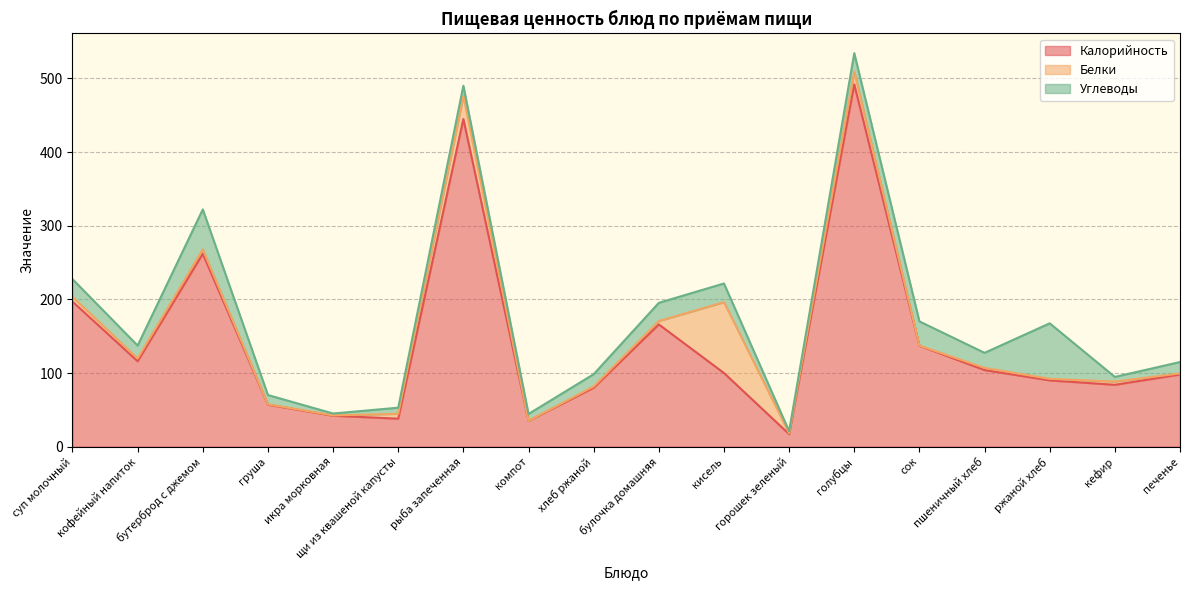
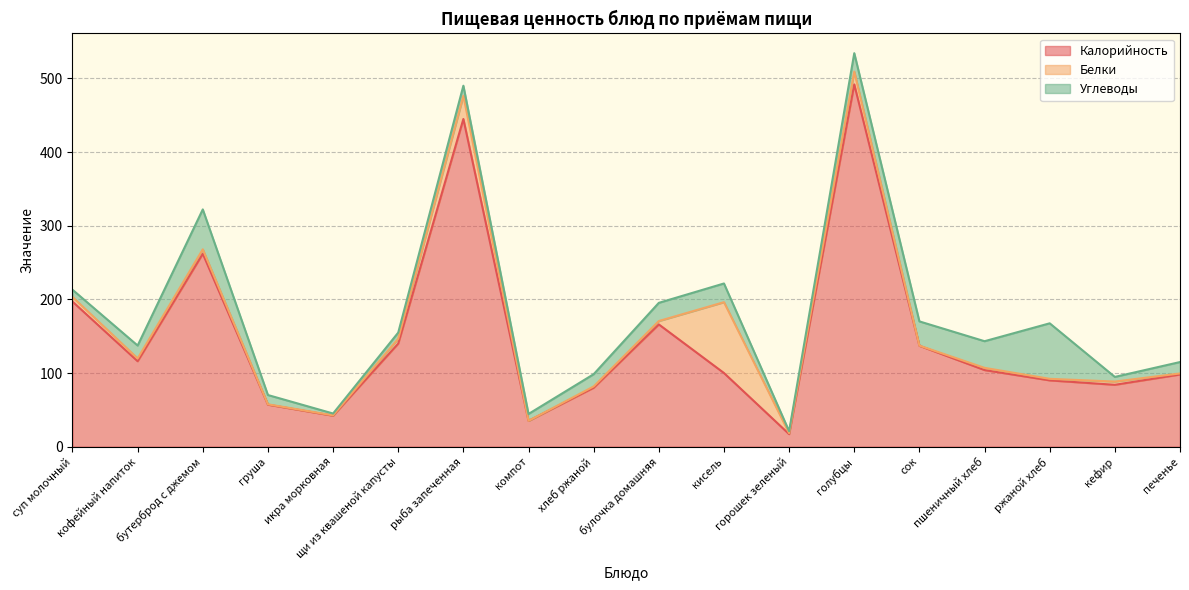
Углеводы, суп молочный: 20 -> 10
Калорийность, щи из квашеной капусты: 40 -> 140
Углеводы, пшеничный хлеб: 20 -> 40
